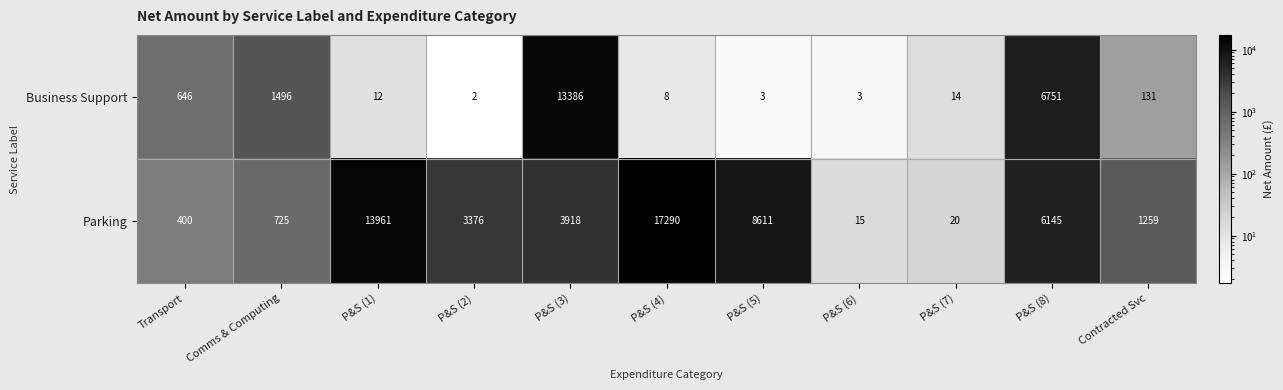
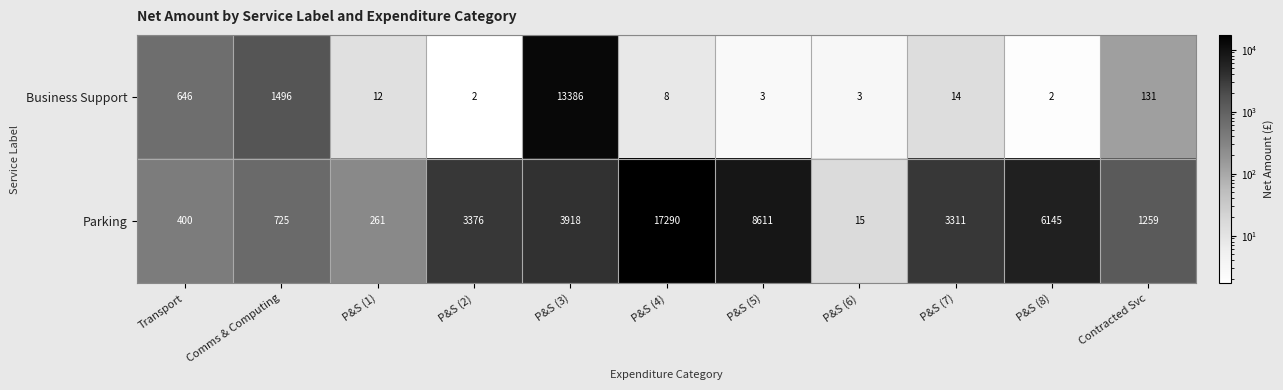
Business Support, P&S (8): 6751 -> 2
Parking, P&S (1): 13961 -> 261
Parking, P&S (7): 20 -> 3311
